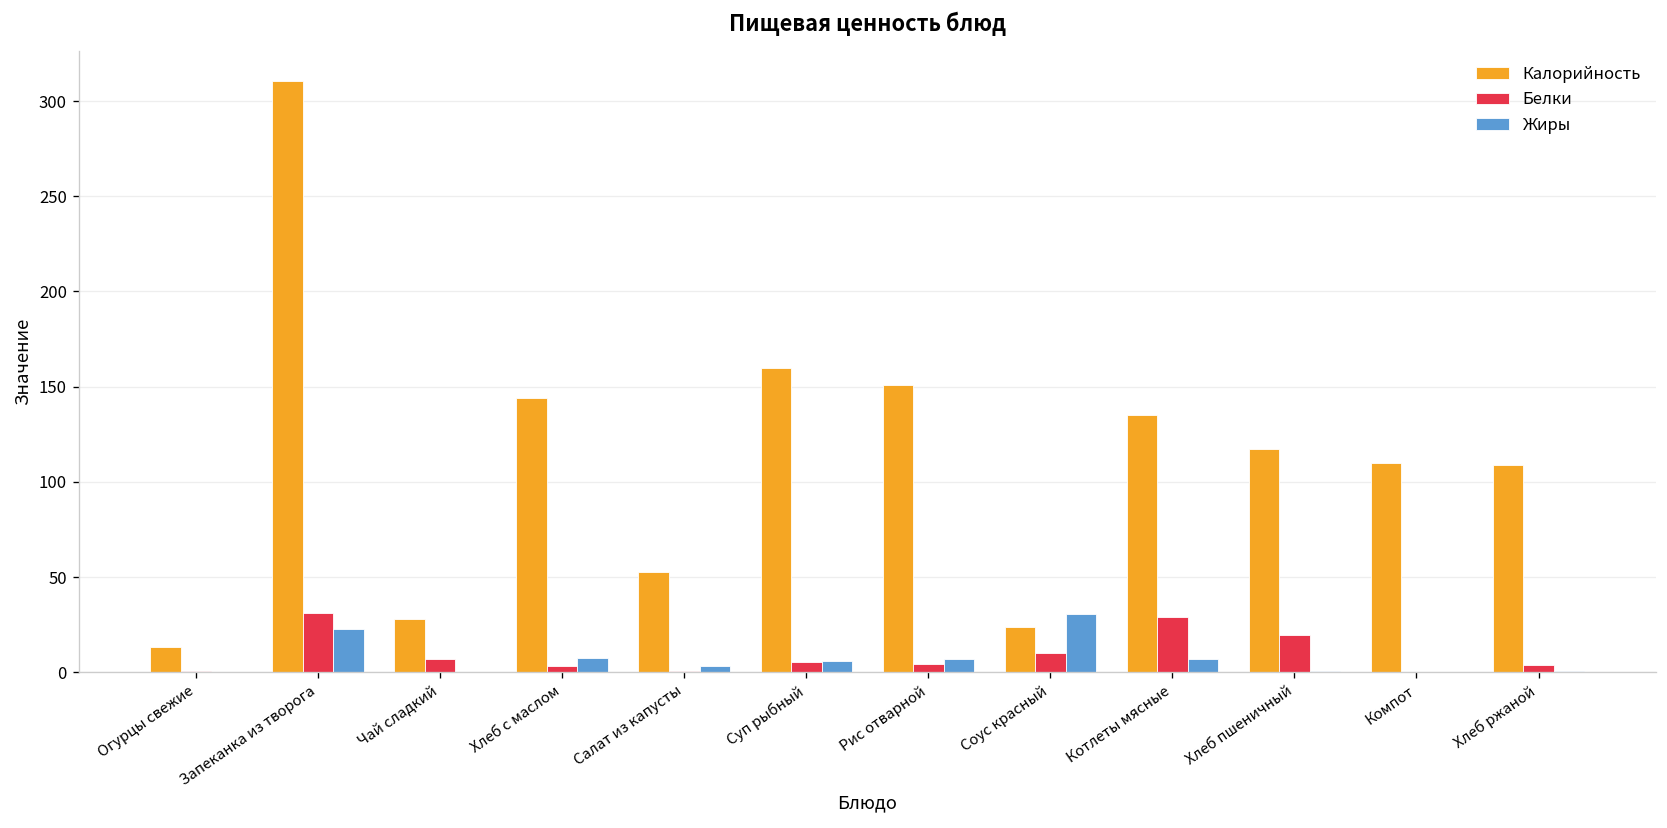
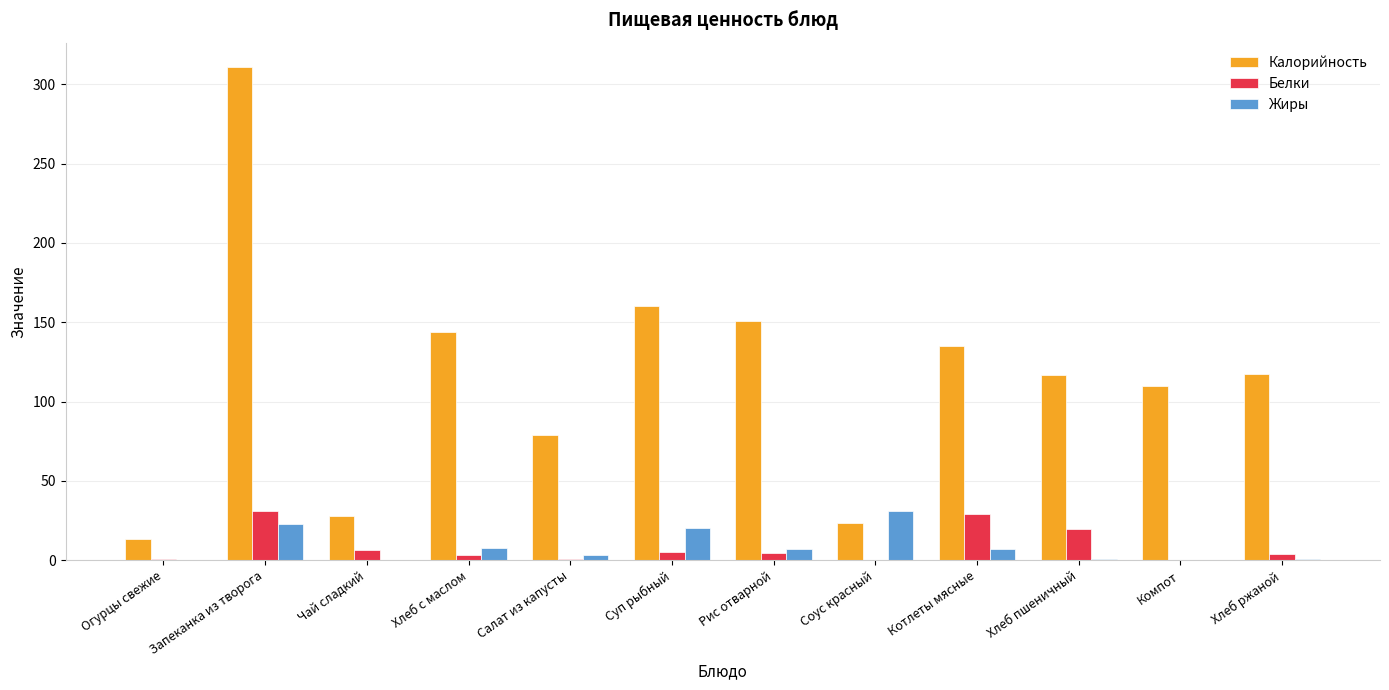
Калорийность, Салат из капусты: 52 -> 79
Жиры, Суп рыбный: 6 -> 20
Белки, Соус красный: 10 -> 0
Калорийность, Хлеб ржаной: 109 -> 118
